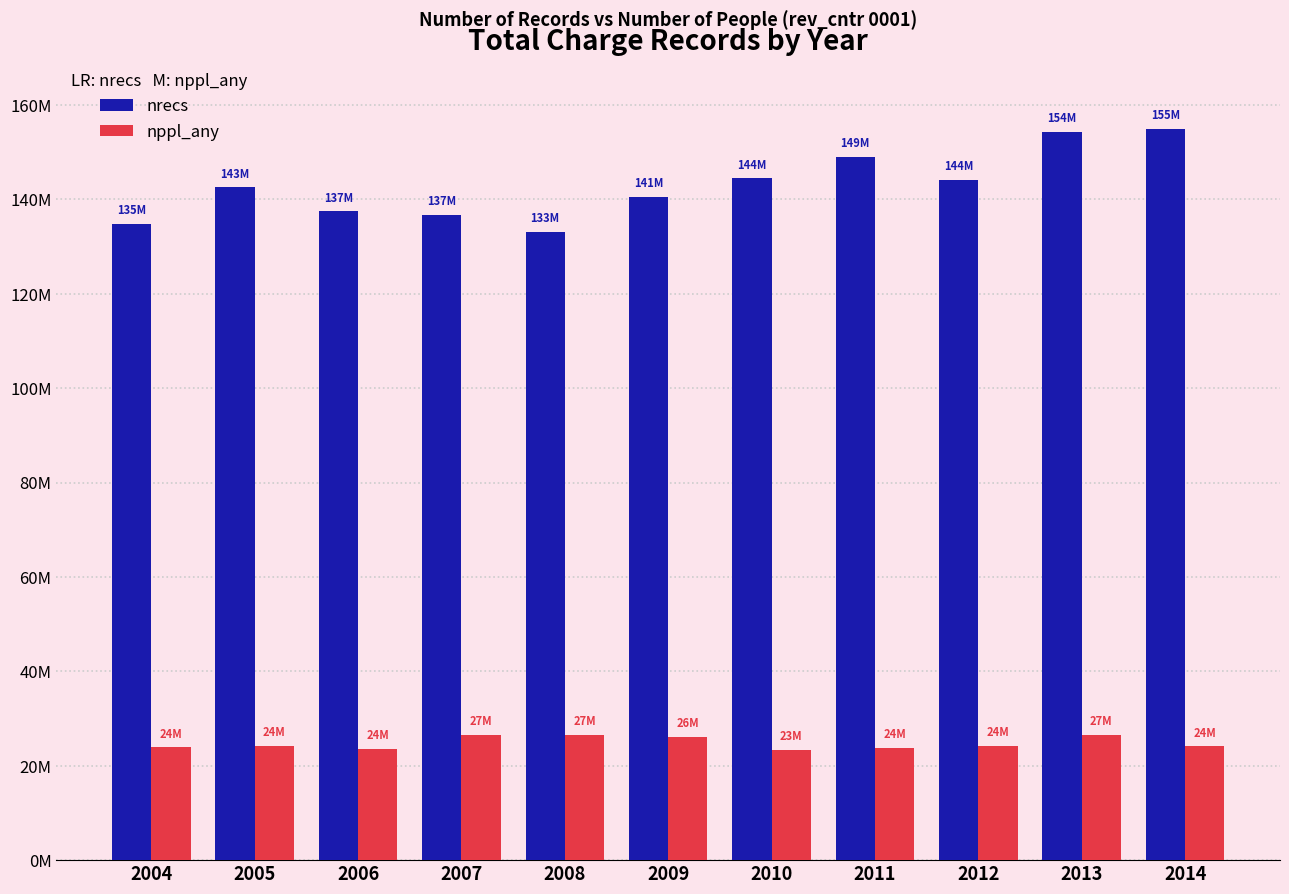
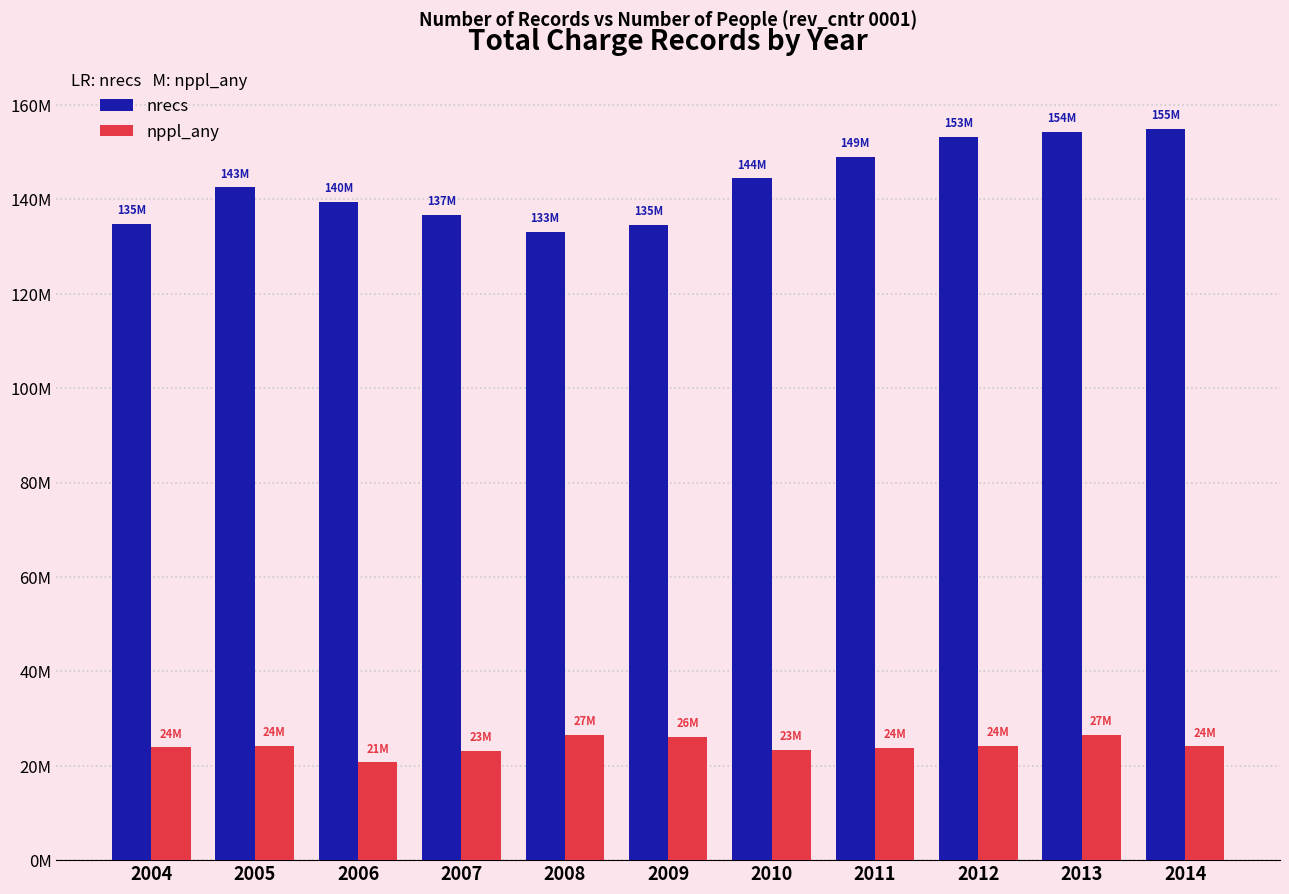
nrecs, 2006: 137M -> 140M
nppl_any, 2006: 24M -> 21M
nppl_any, 2007: 27M -> 23M
nrecs, 2009: 141M -> 135M
nrecs, 2012: 144M -> 153M
